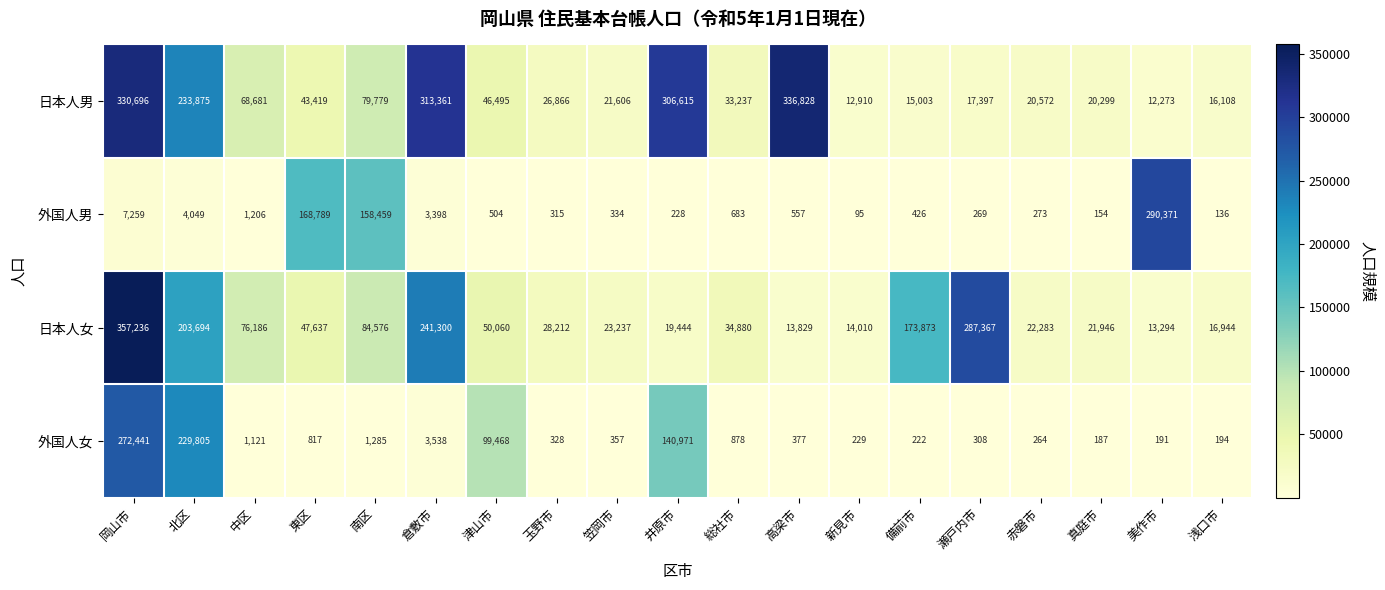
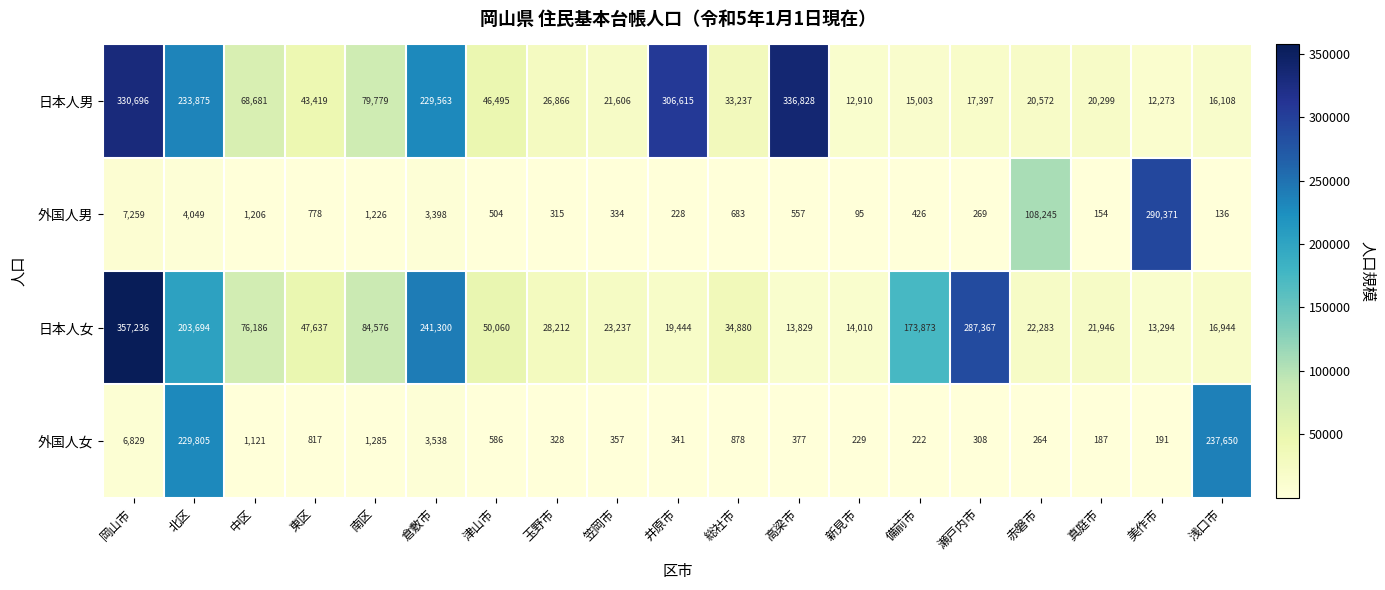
日本人男, 倉敷市: 313,361 -> 229,563
外国人男, 東区: 168,789 -> 778
外国人男, 南区: 158,459 -> 1,226
外国人男, 赤磐市: 273 -> 108,245
外国人女, 岡山市: 272,441 -> 6,829
外国人女, 津山市: 99,468 -> 586
外国人女, 井原市: 140,971 -> 341
外国人女, 浅口市: 194 -> 237,650
